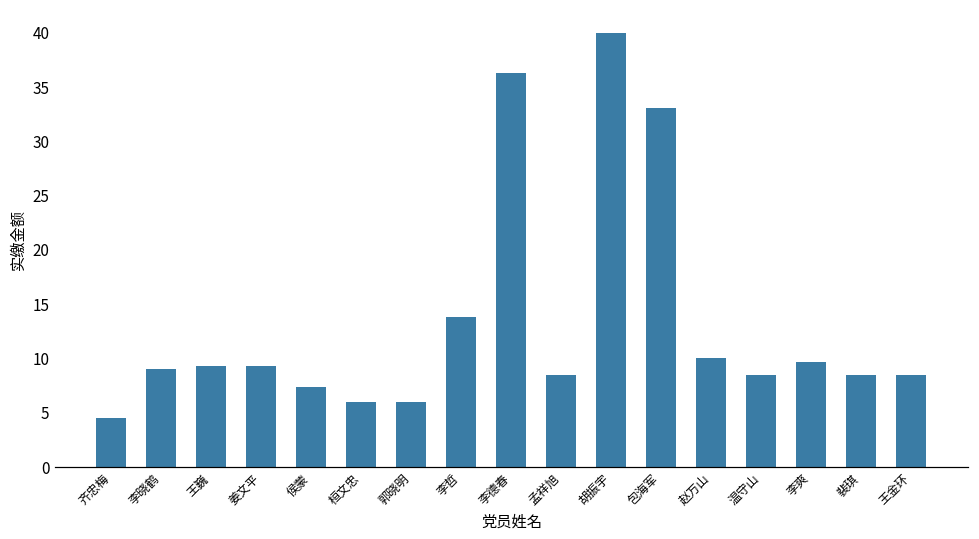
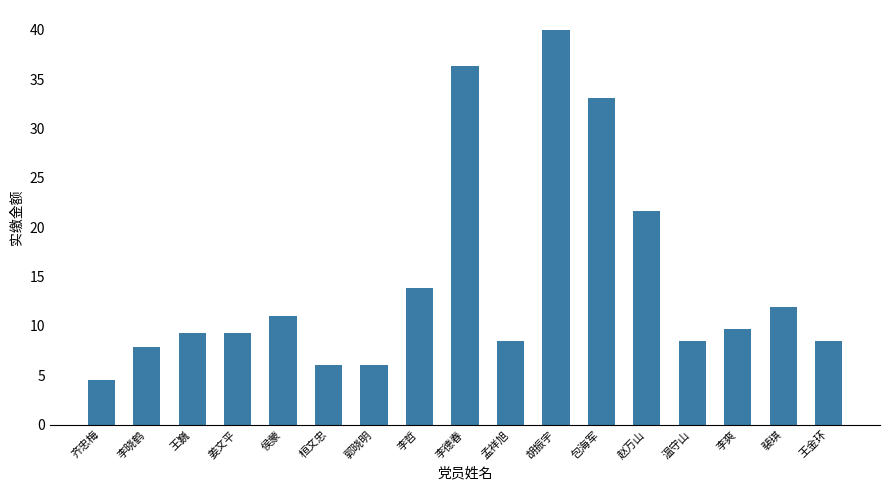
李晓鹤: 9 -> 8
侯蒙: 7 -> 11
赵万山: 10 -> 22
裴琪: 9 -> 12
